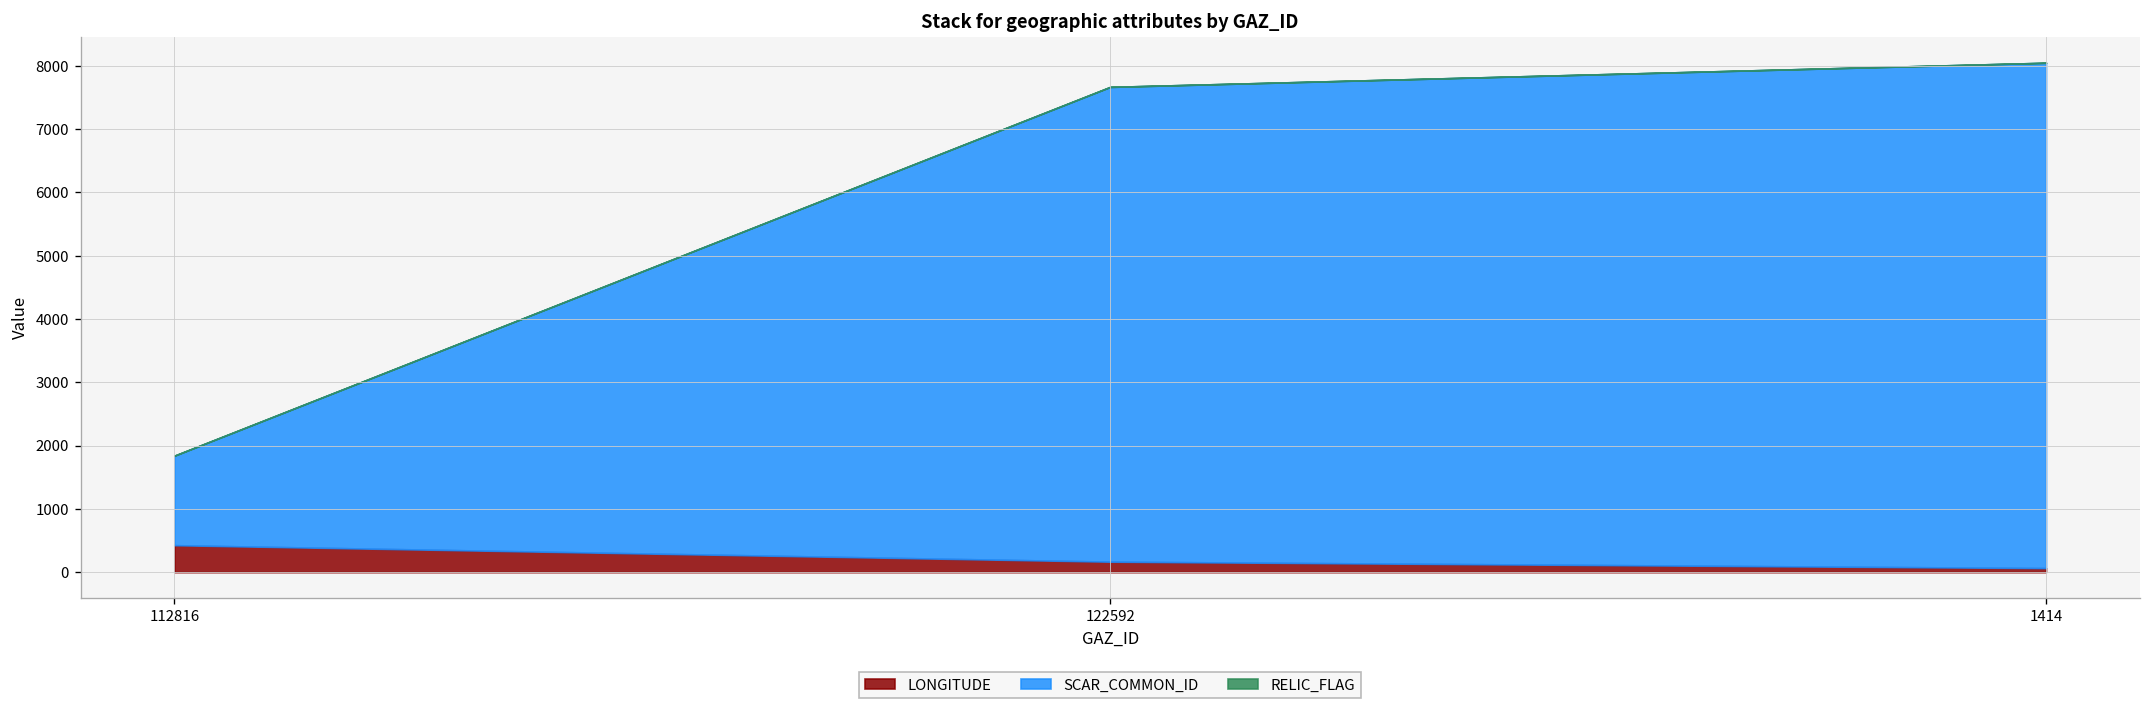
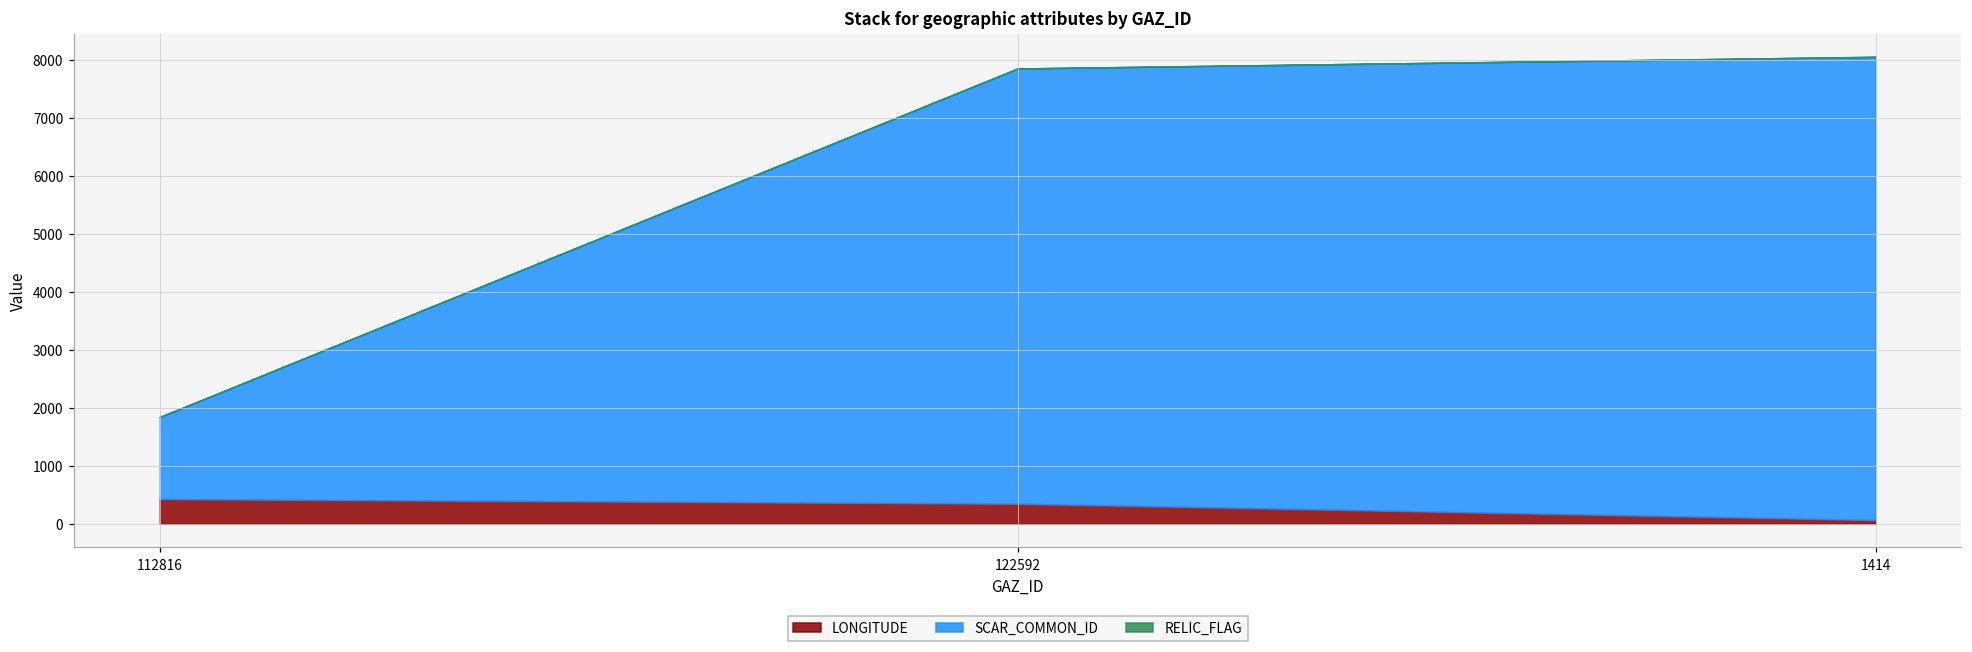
LONGITUDE, 122592: 200 -> 300
